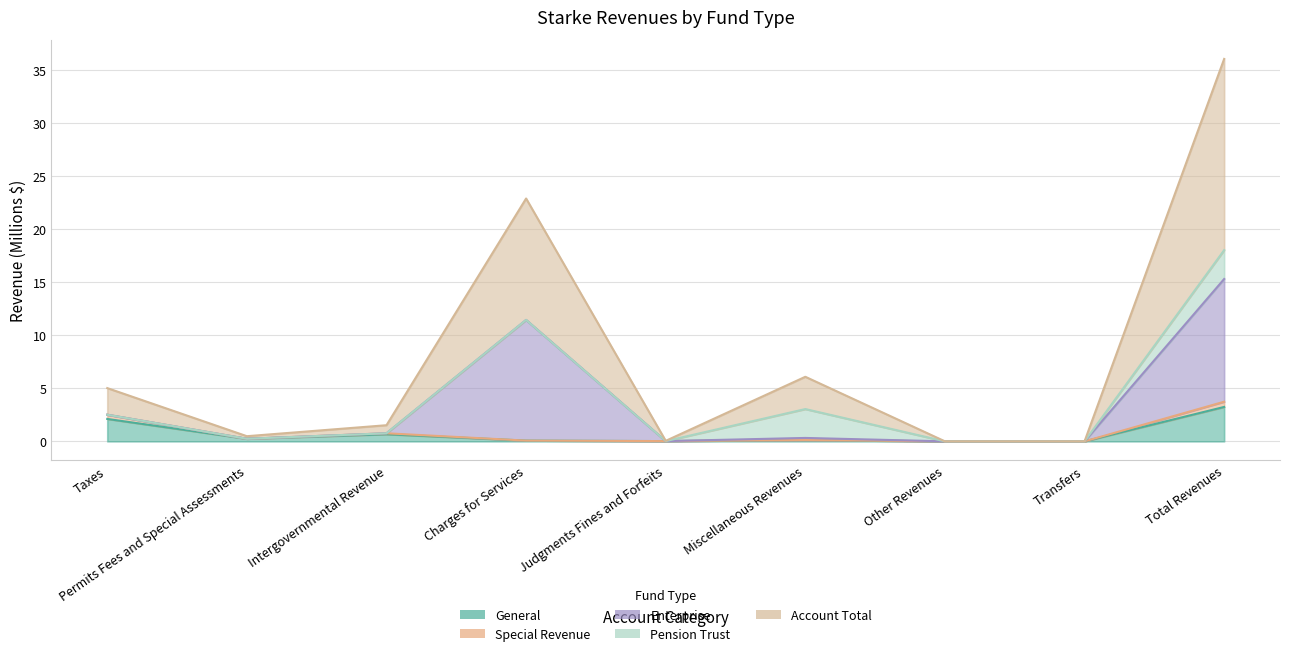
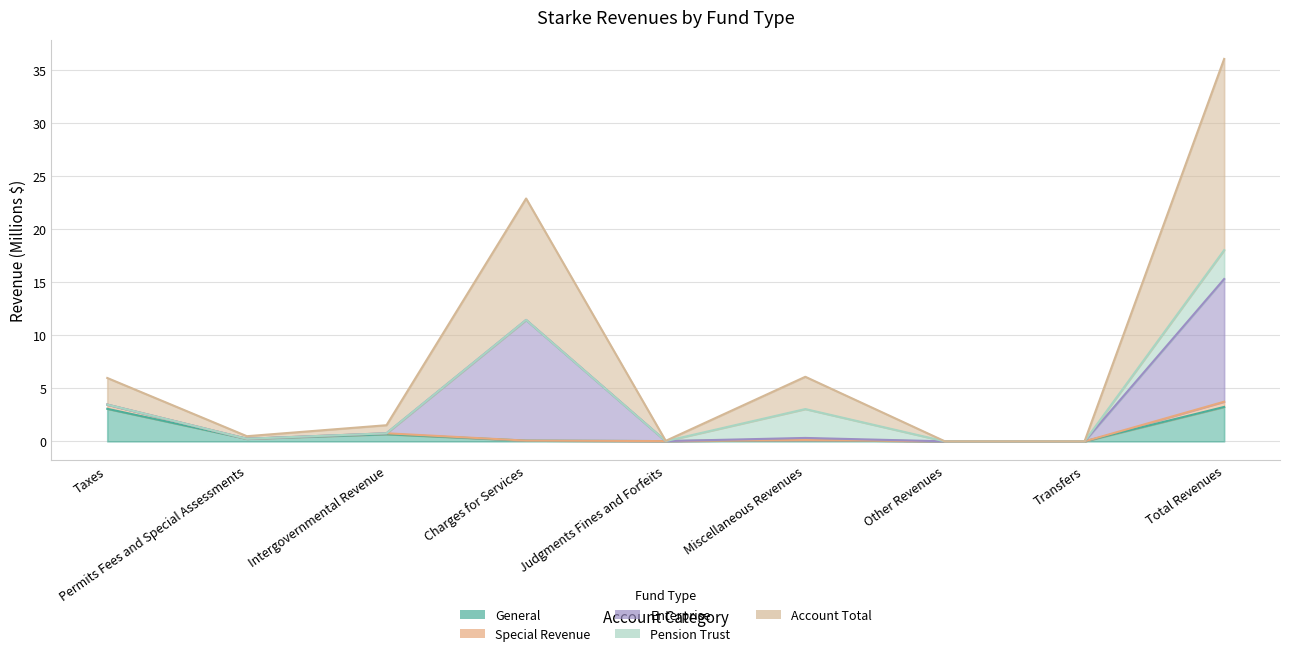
General, Taxes: 2.1 -> 3.1
